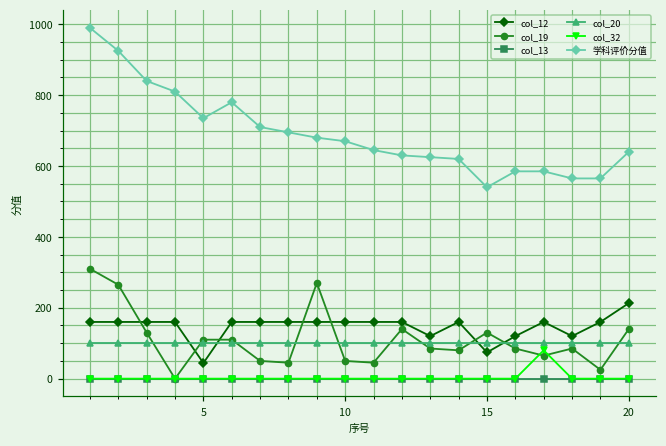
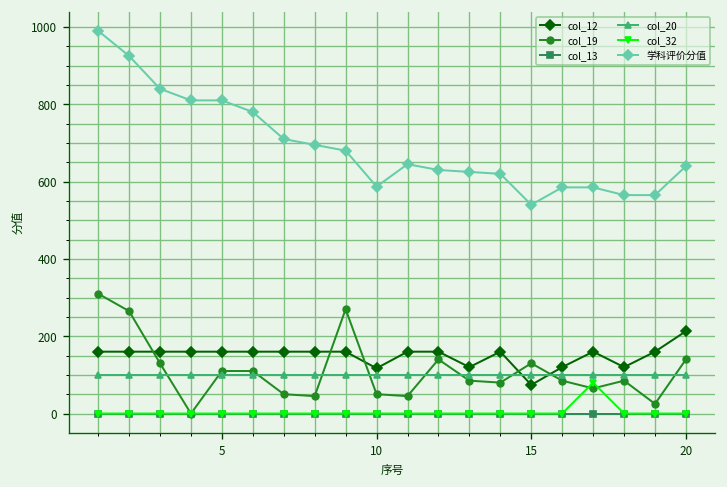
col_12, 5: 40 -> 160
学科评价分值, 5: 740 -> 810
col_12, 10: 160 -> 120
学科评价分值, 10: 670 -> 590
